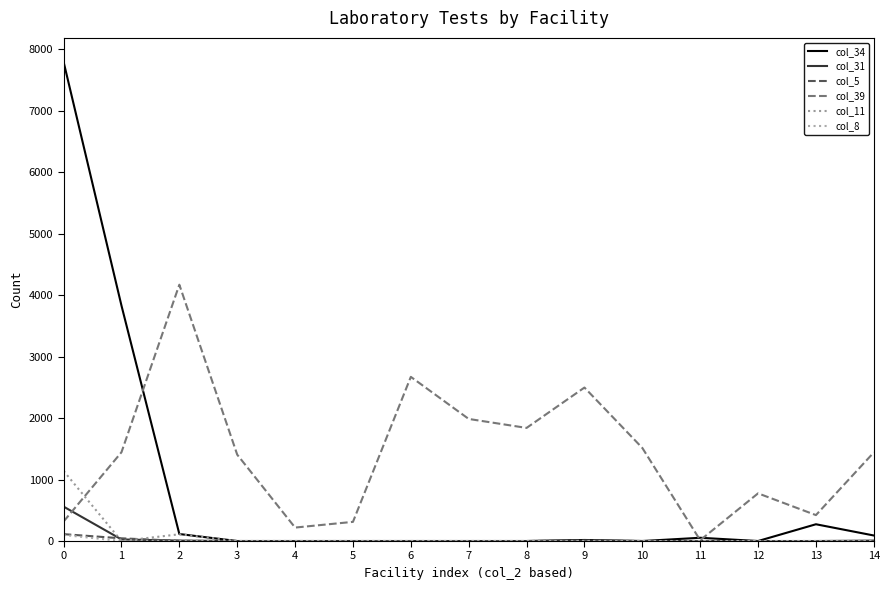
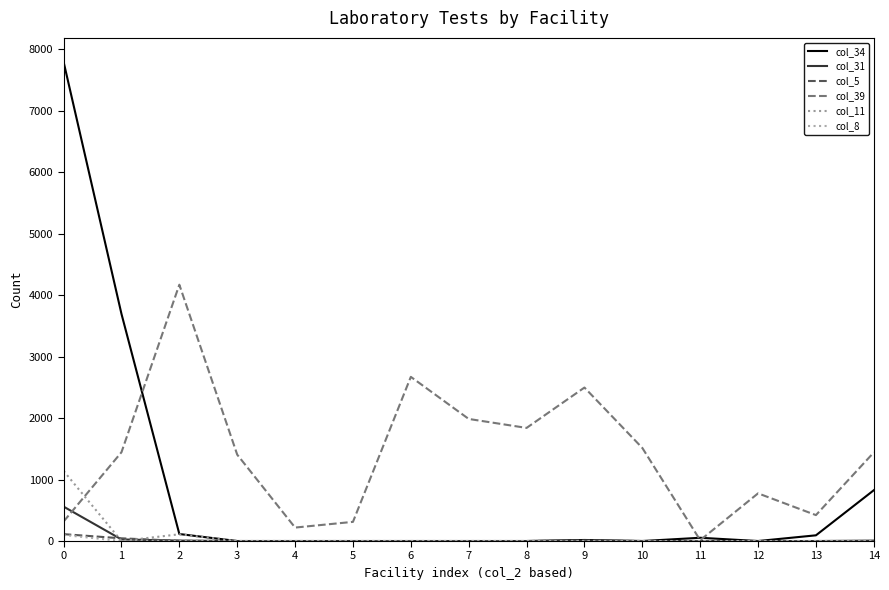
col_34, 1: 3800 -> 3700
col_34, 13: 300 -> 100
col_34, 14: 100 -> 800
